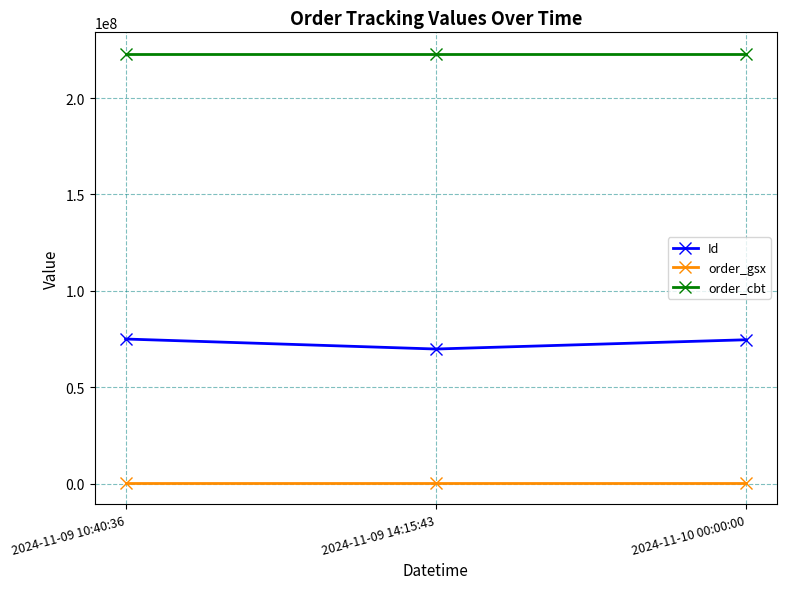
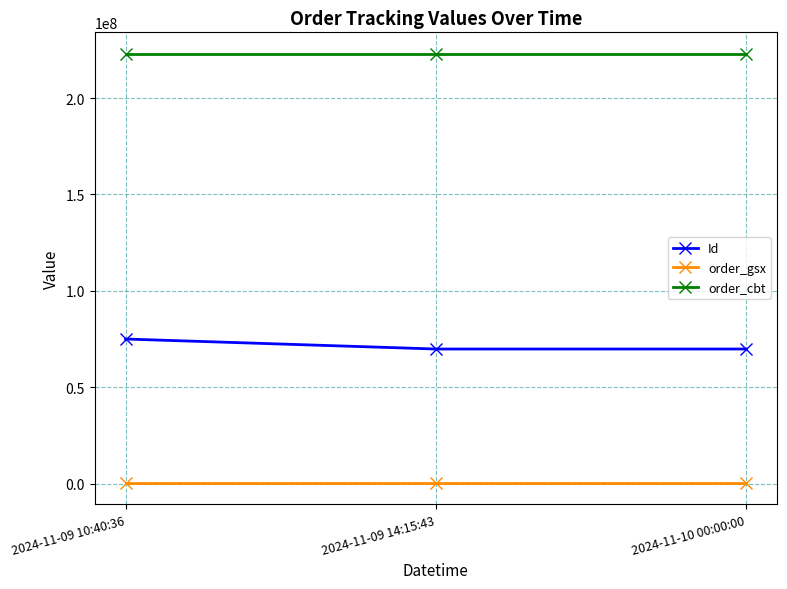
Id, 2024-11-10 00:00:00: 75000000 -> 70000000
